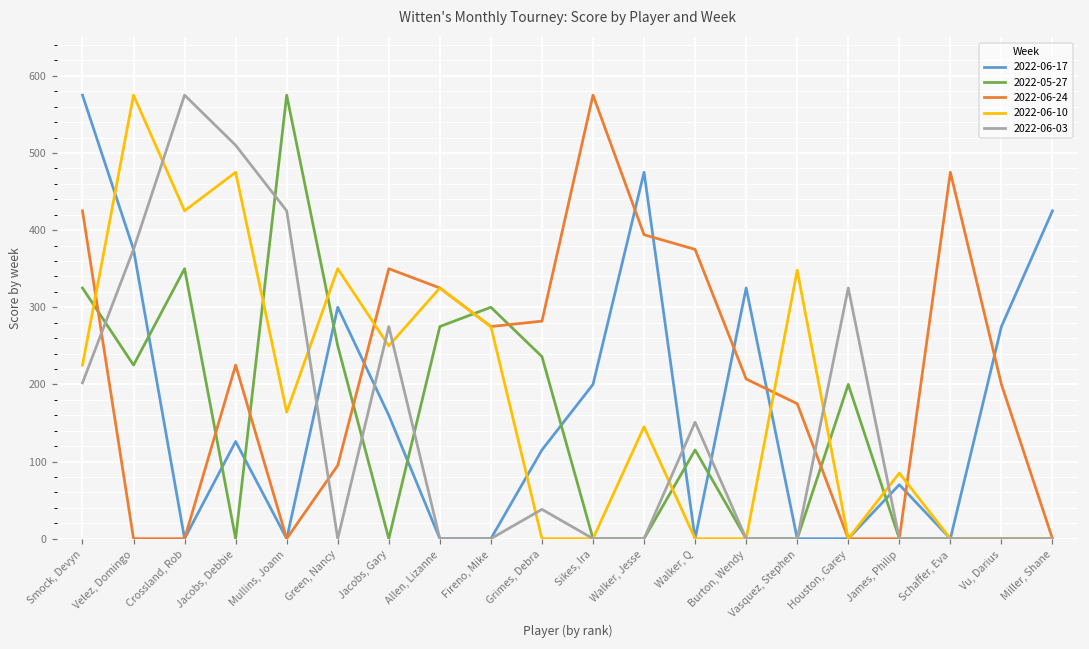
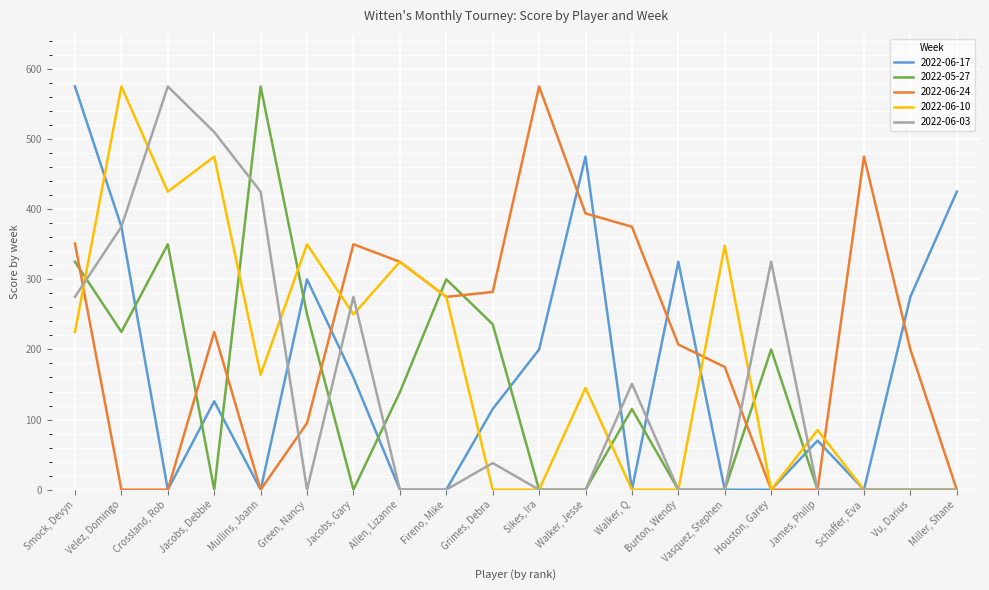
2022-06-24, Smock, Devyn: 430 -> 350
2022-06-03, Smock, Devyn: 200 -> 280
2022-05-27, Allen, Lizanne: 280 -> 140
